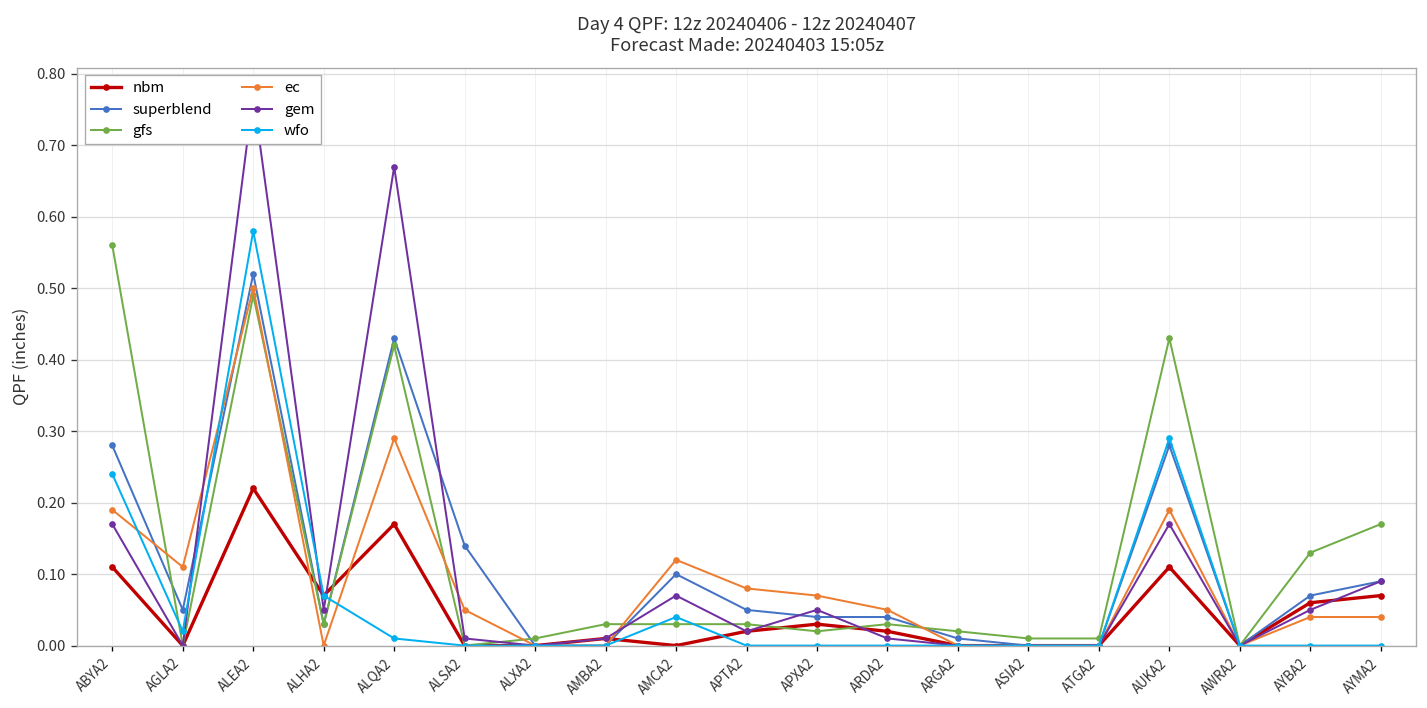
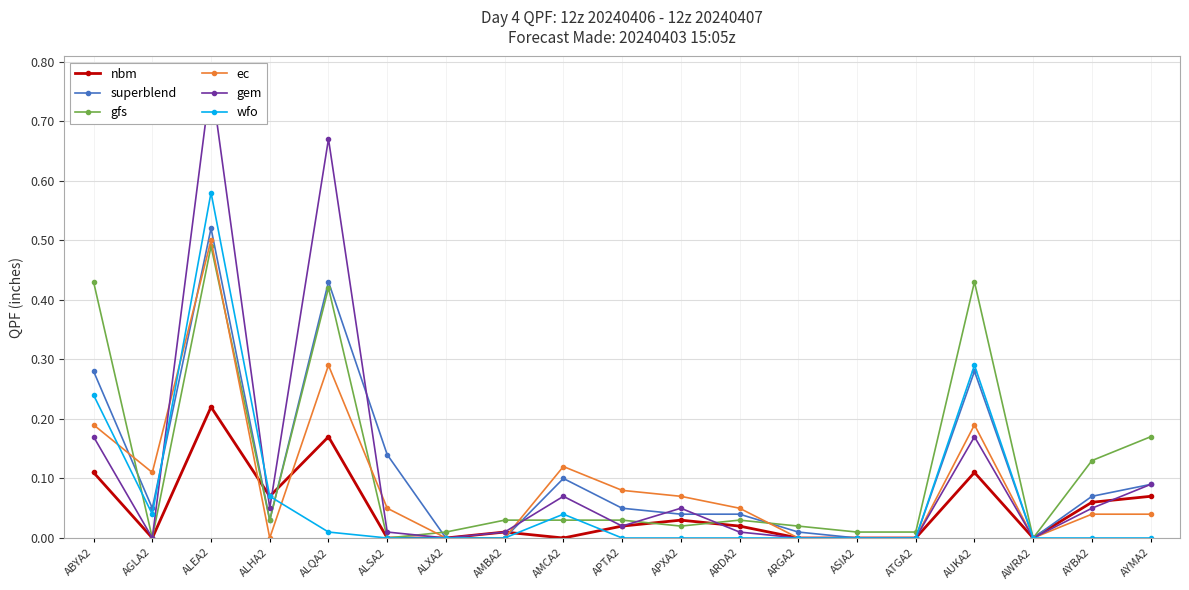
gfs, ABYA2: 0.56 -> 0.43
wfo, AGLA2: 0.02 -> 0.04
